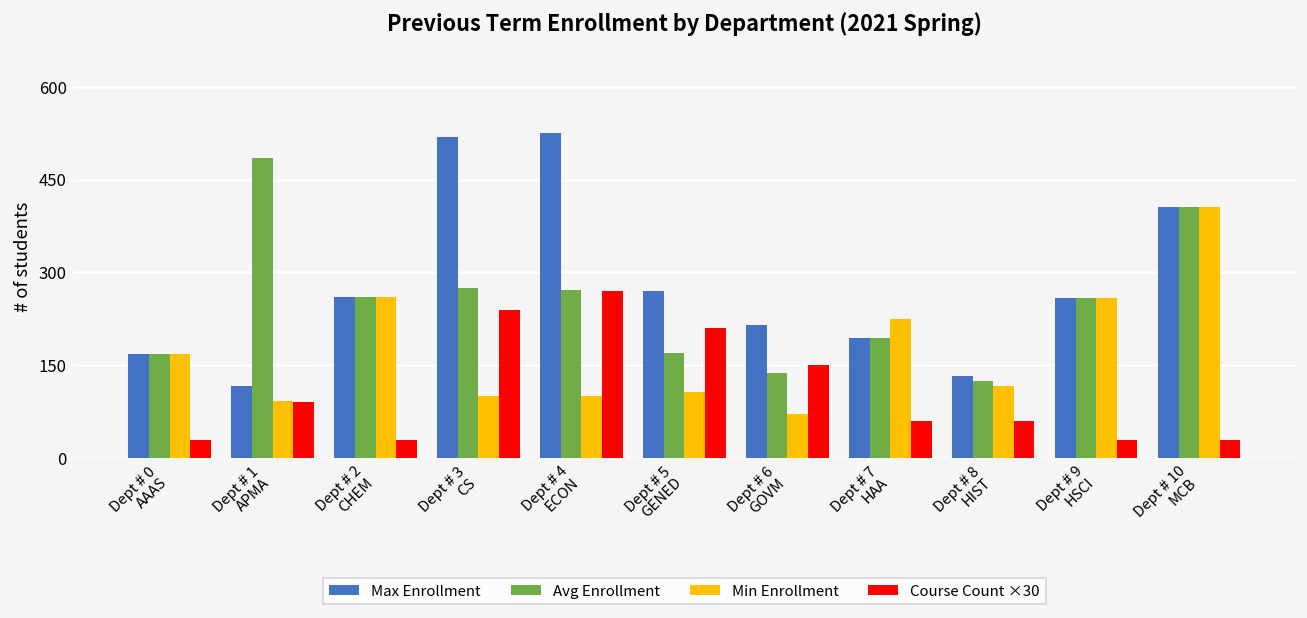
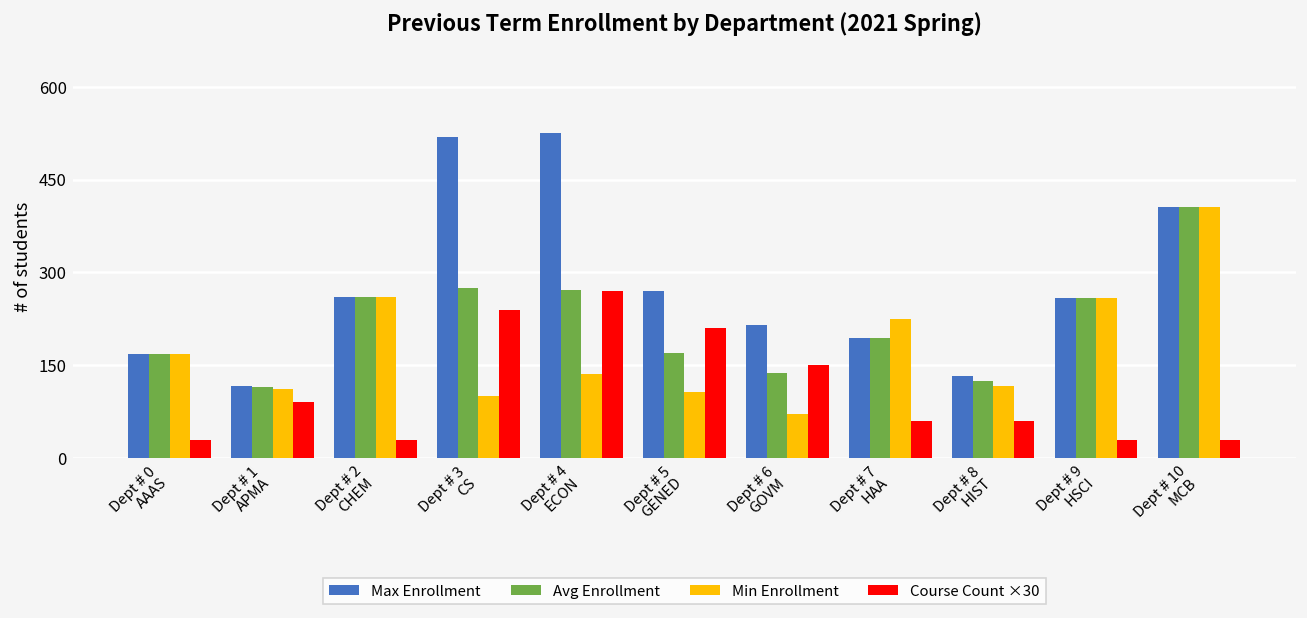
Avg Enrollment, Dept # 1 APMA: 480 -> 110
Min Enrollment, Dept # 1 APMA: 90 -> 110
Min Enrollment, Dept # 4 ECON: 100 -> 140
